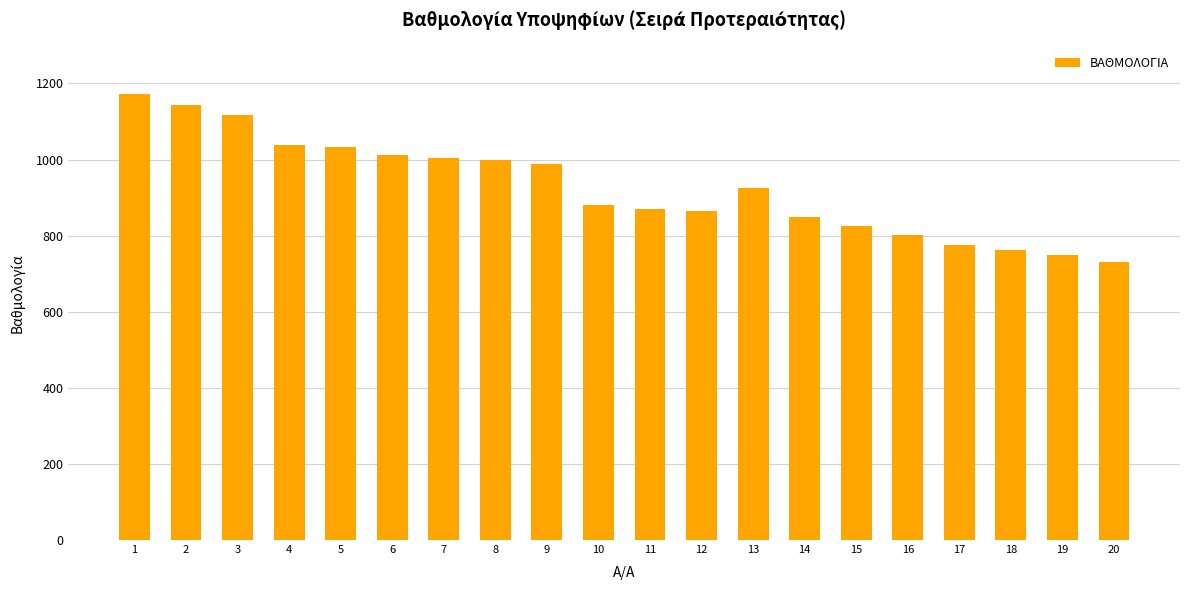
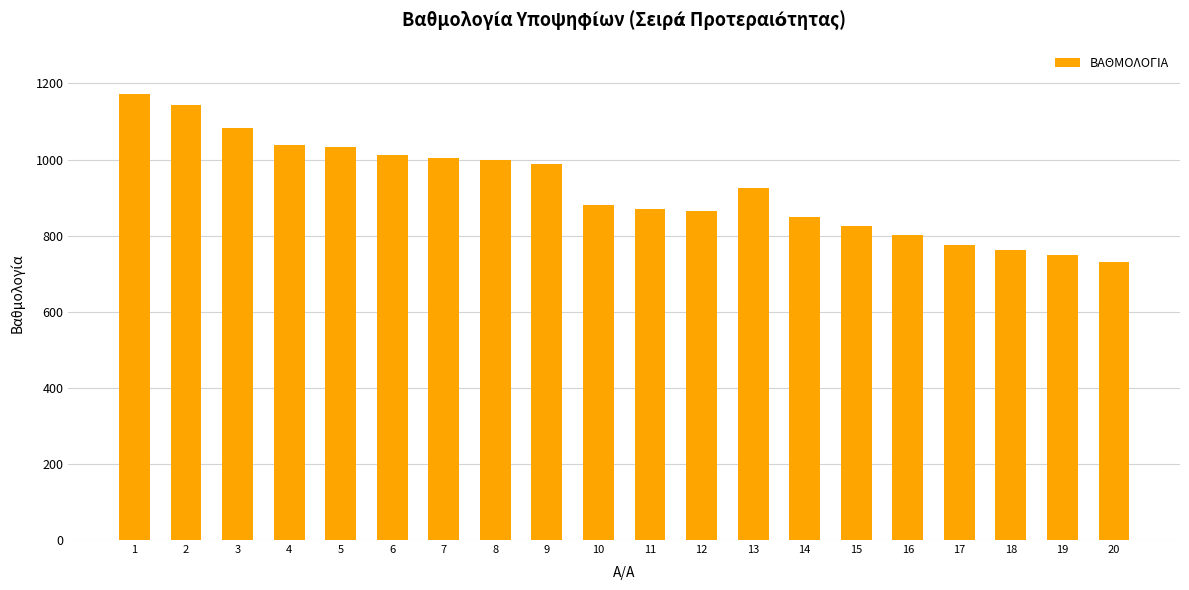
3: 1120 -> 1080
